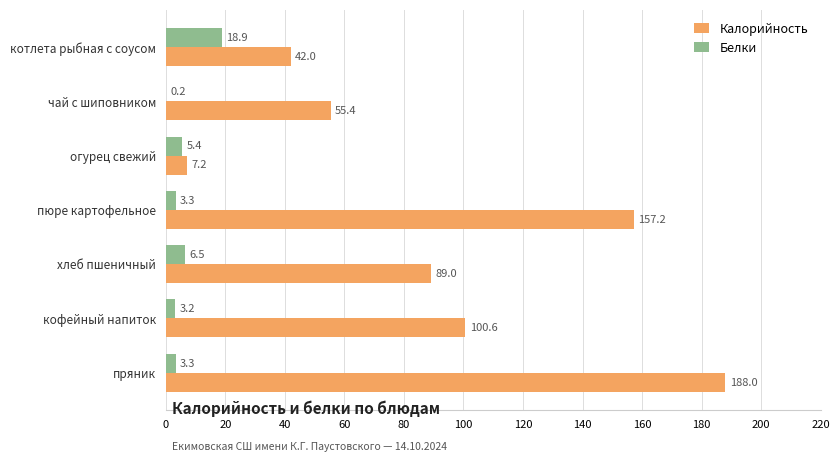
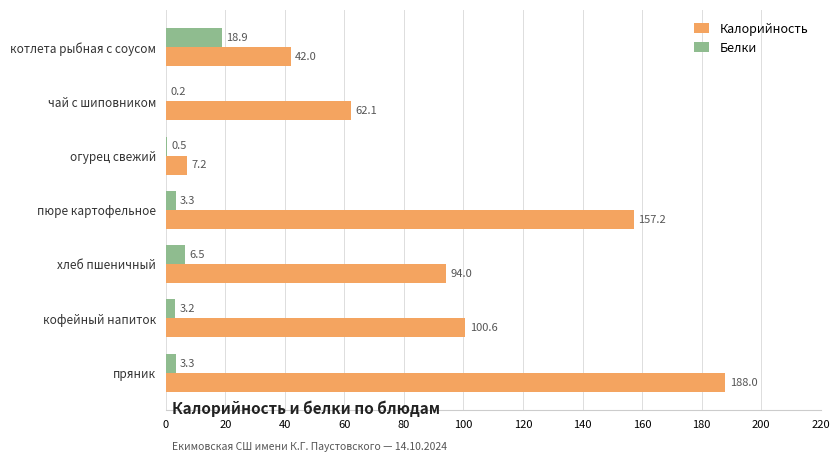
Калорийность, чай с шиповником: 55.4 -> 62.1
Белки, огурец свежий: 5.4 -> 0.5
Калорийность, хлеб пшеничный: 89.0 -> 94.0
